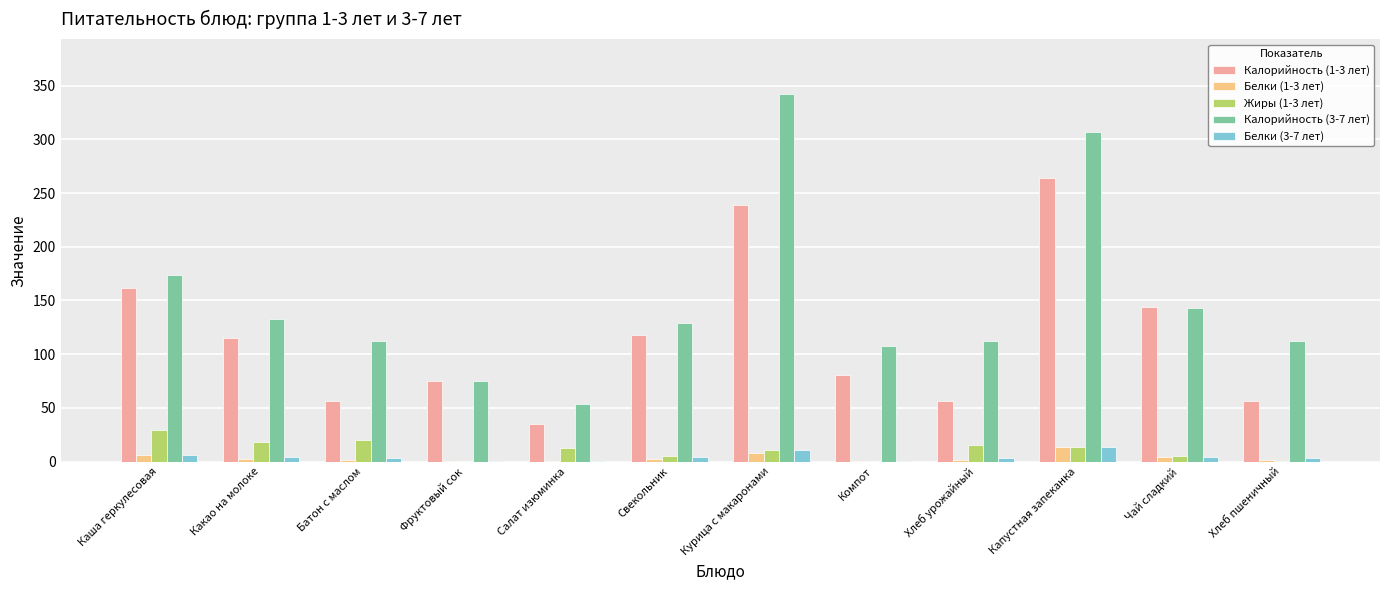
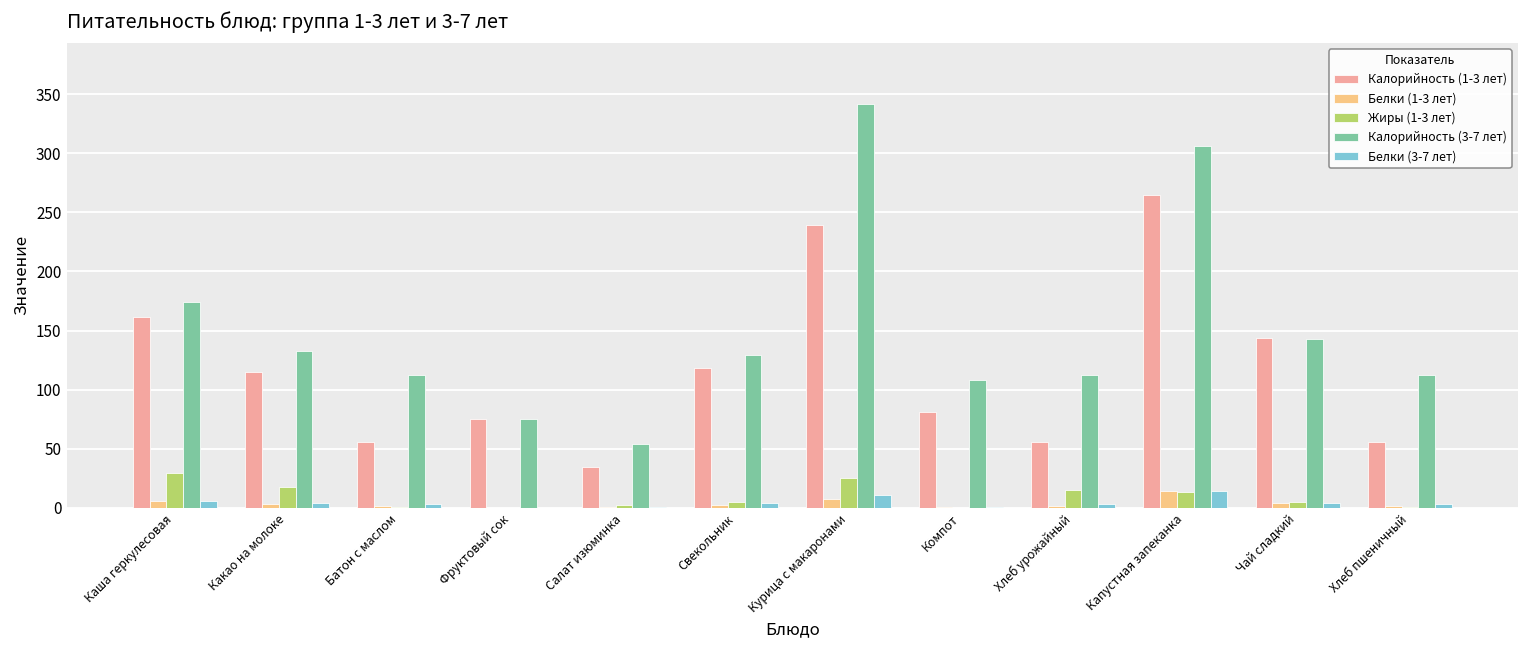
Жиры (1-3 лет), Батон с маслом: 20 -> 1
Жиры (1-3 лет), Салат изюминка: 13 -> 2
Жиры (1-3 лет), Курица с макаронами: 10 -> 25
